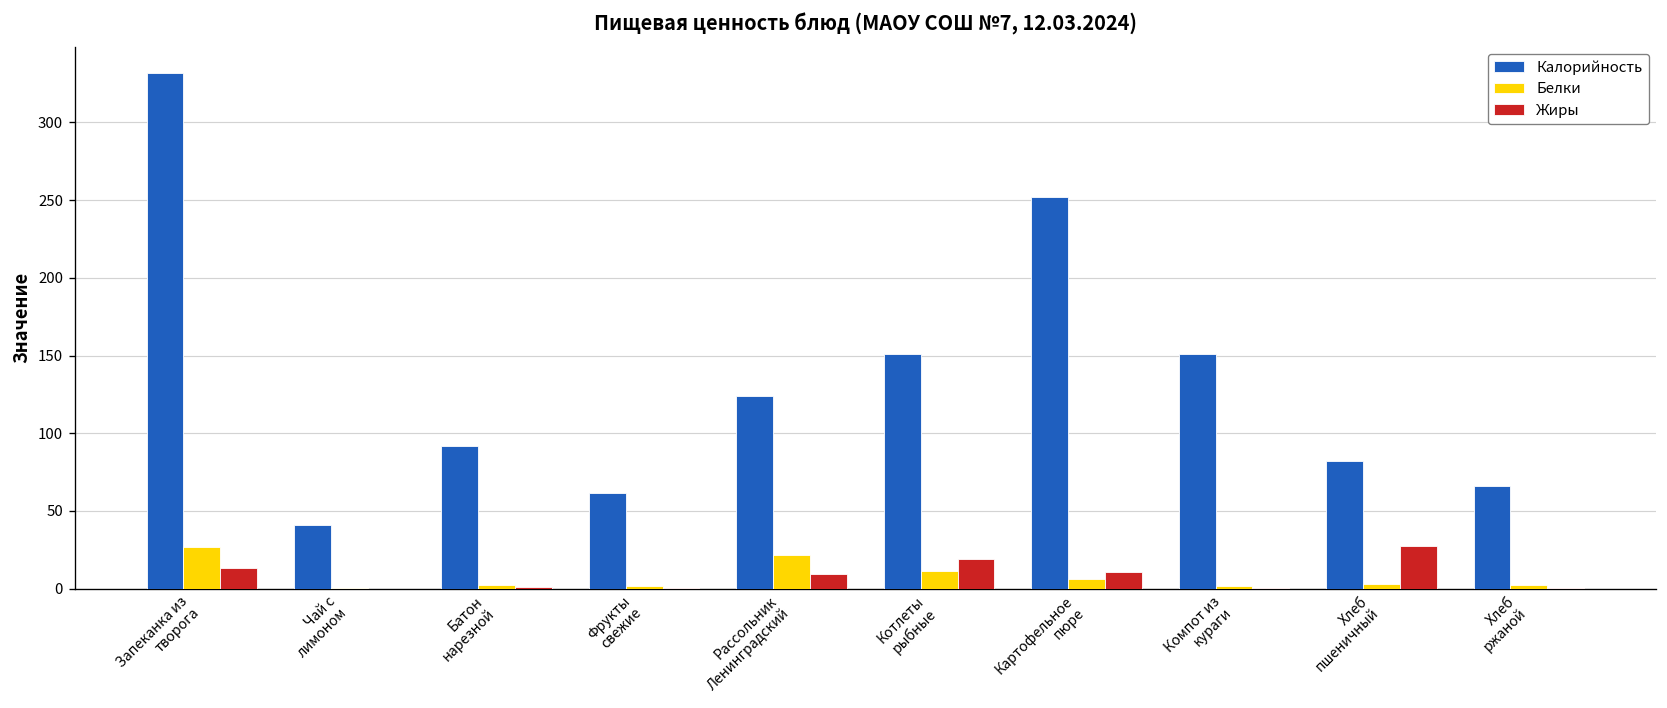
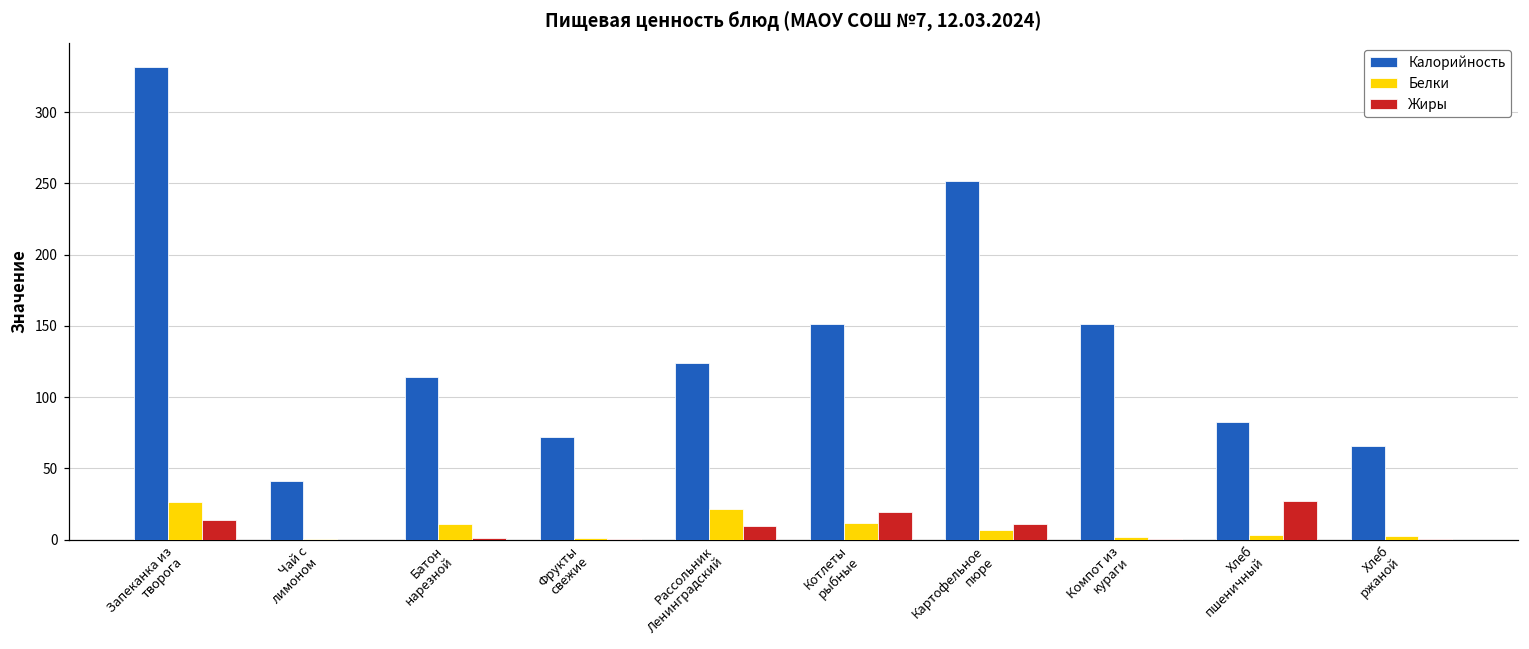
Калорийность, Батон нарезной: 92 -> 114
Белки, Батон нарезной: 3 -> 11
Калорийность, Фрукты свежие: 62 -> 72
